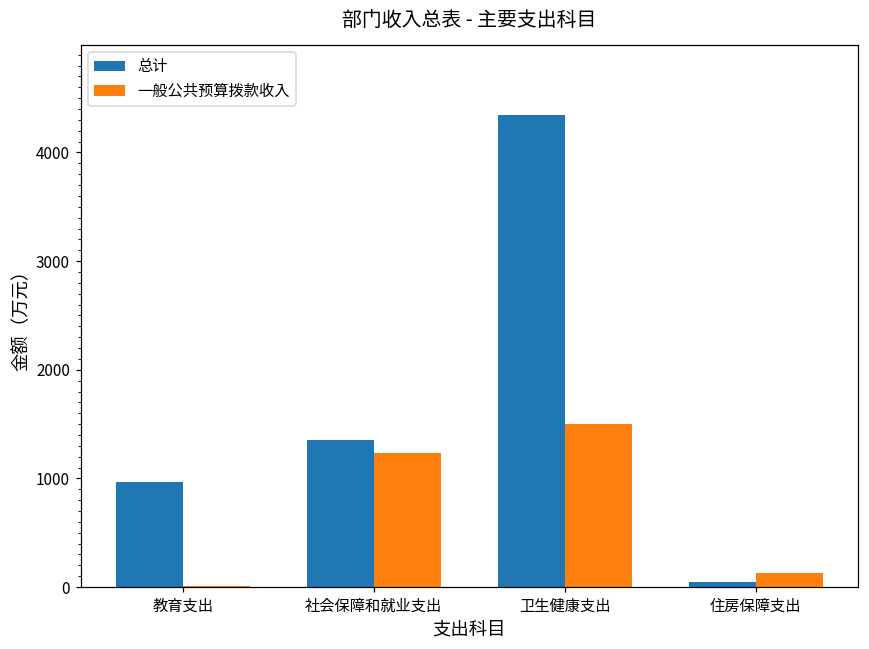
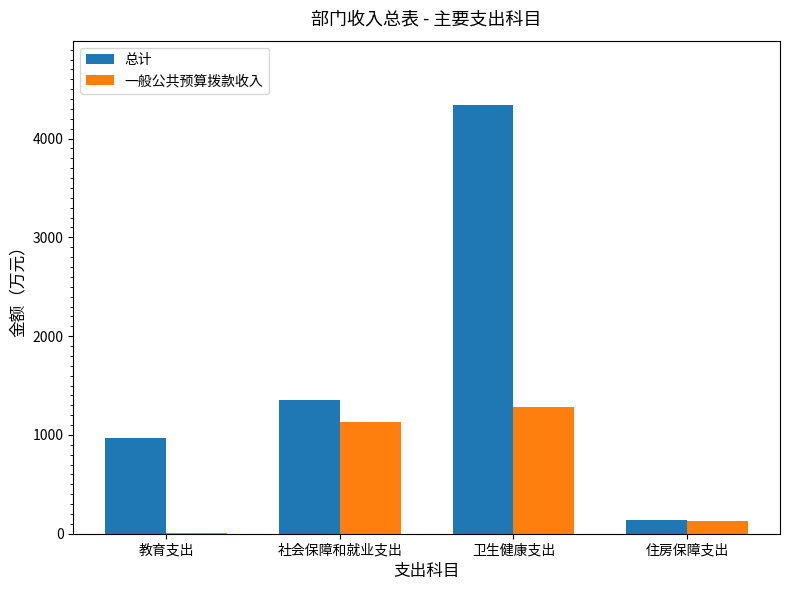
一般公共预算拨款收入, 社会保障和就业支出: 1200 -> 1100
一般公共预算拨款收入, 卫生健康支出: 1500 -> 1300
总计, 住房保障支出: 0 -> 100
